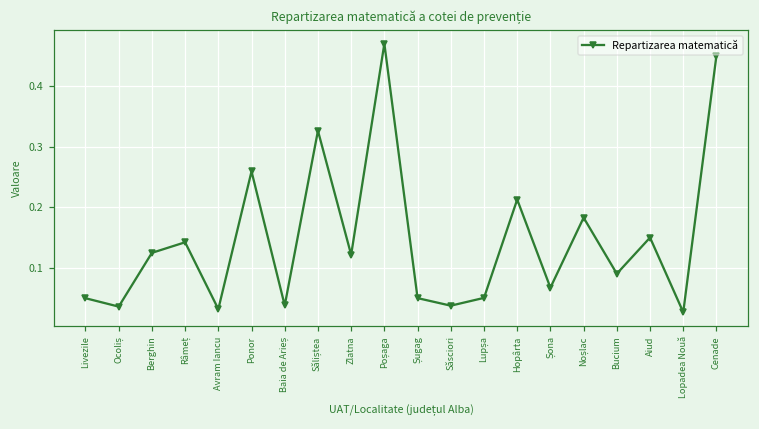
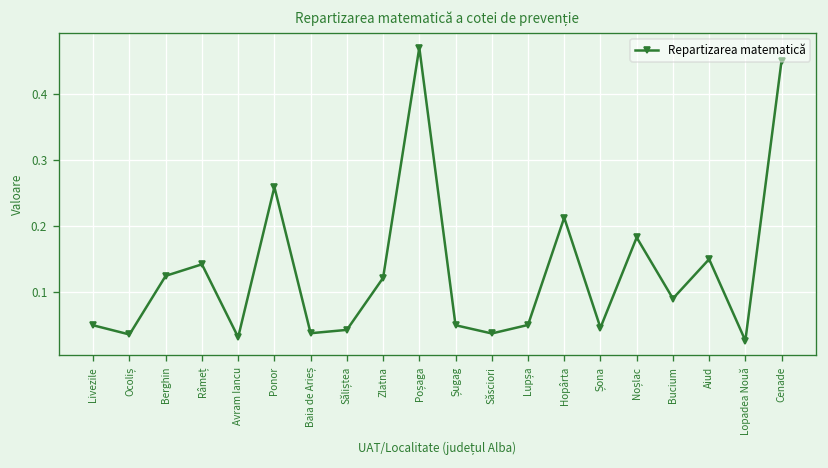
Săliștea: 0.33 -> 0.04
Șona: 0.07 -> 0.05
